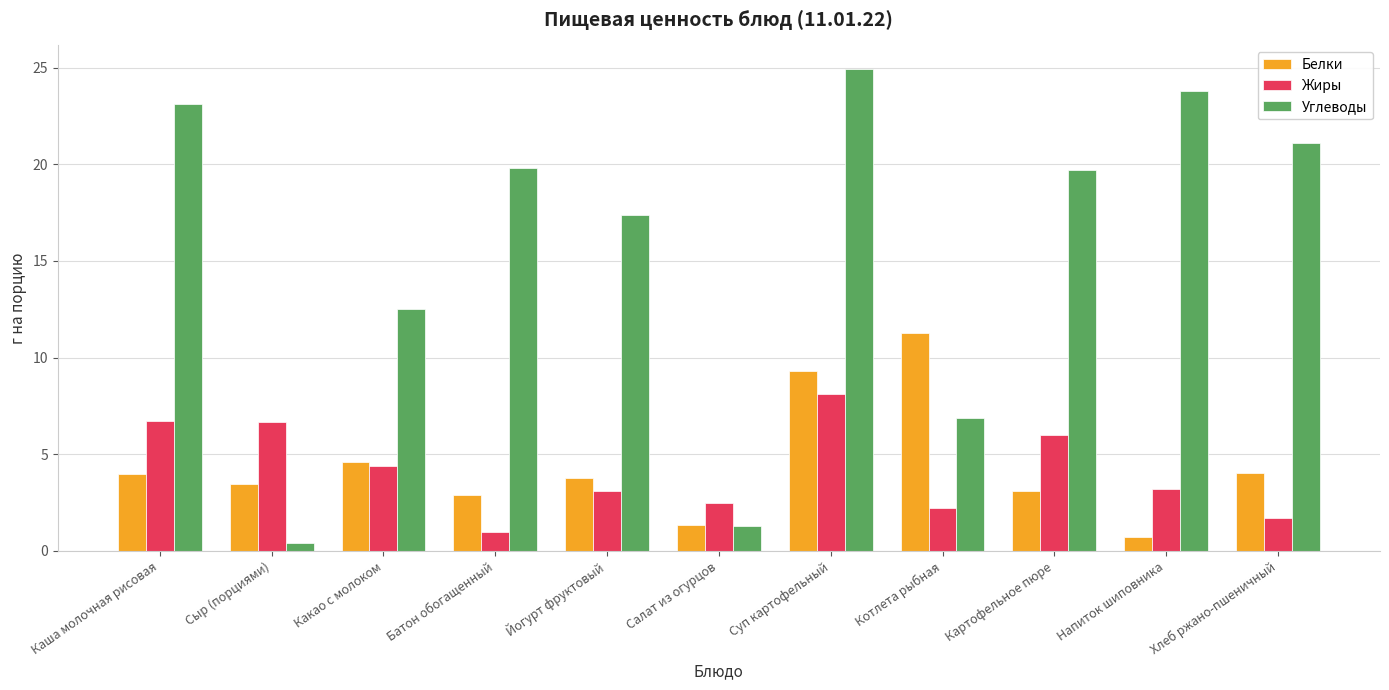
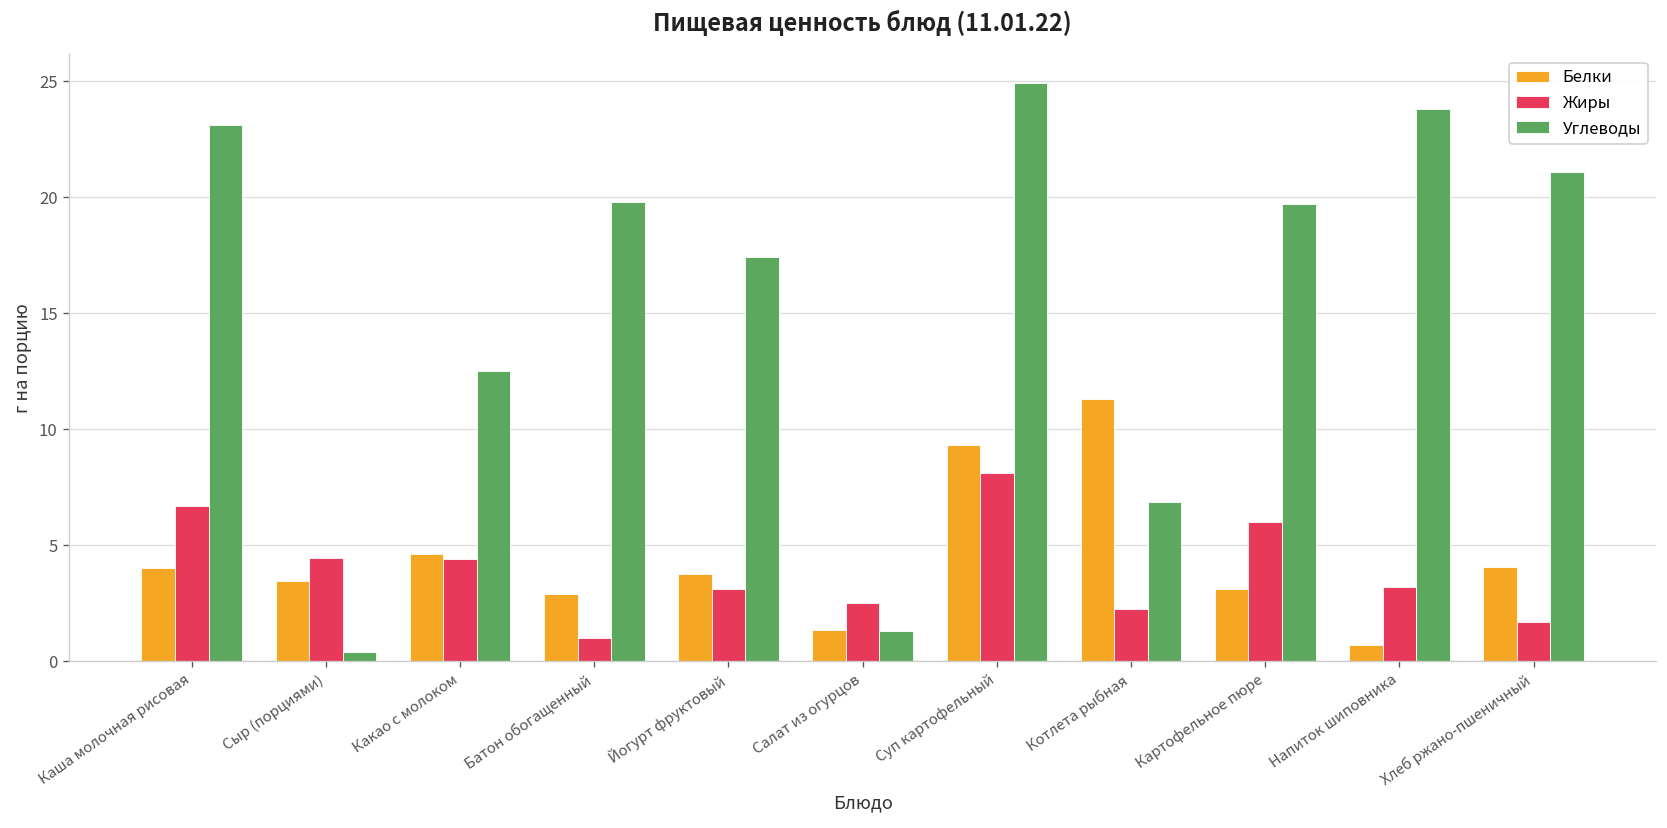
Жиры, Сыр (порциями): 6.7 -> 4.5
